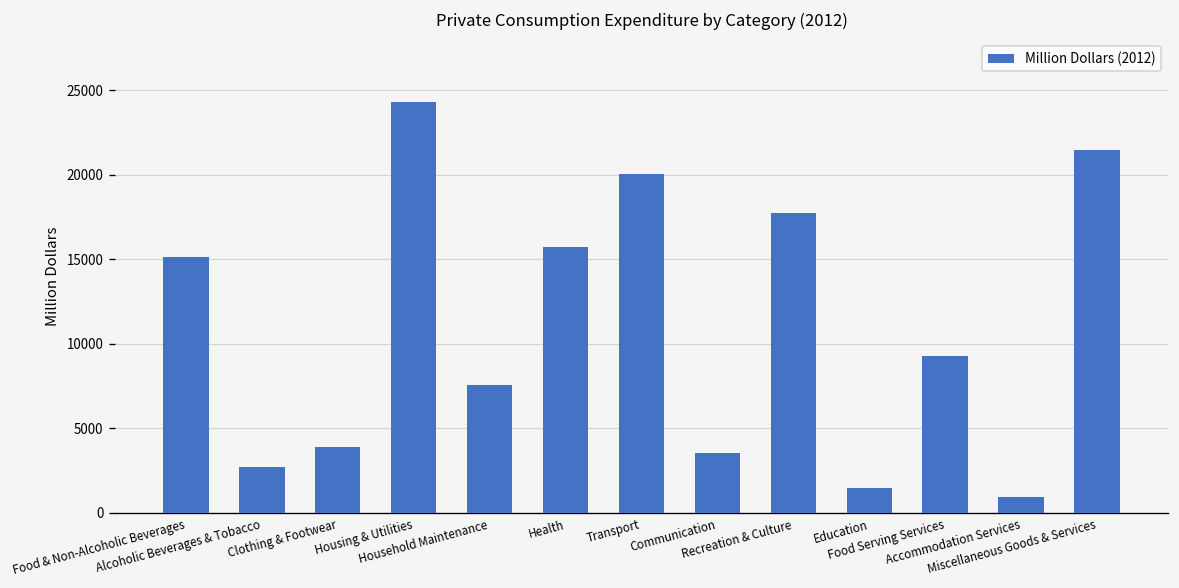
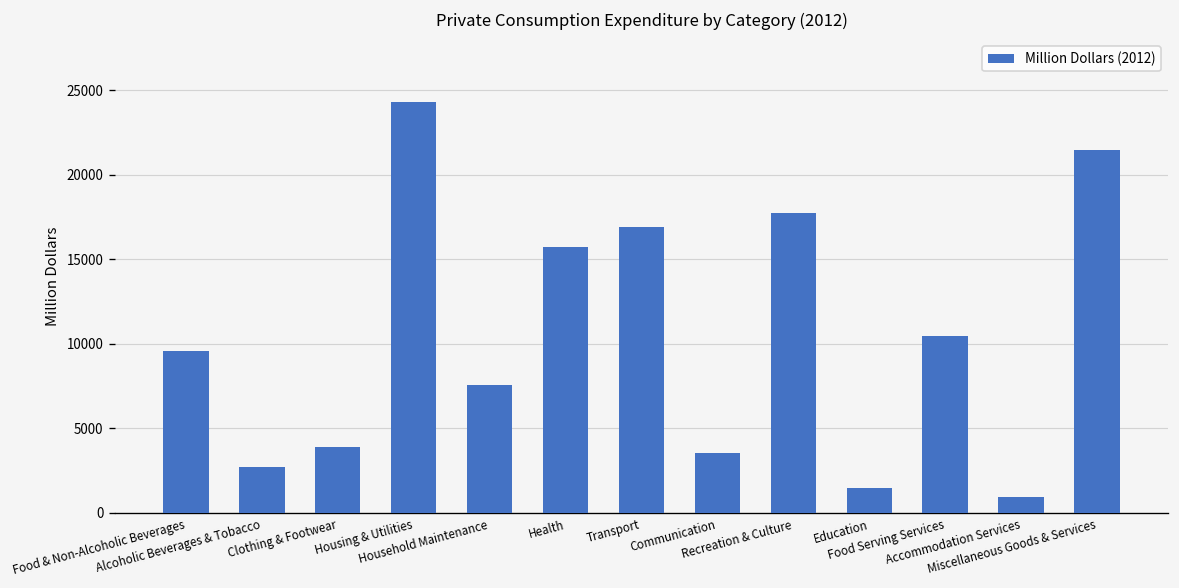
Food & Non-Alcoholic Beverages: 15100 -> 9600
Transport: 20000 -> 16900
Food Serving Services: 9300 -> 10500
